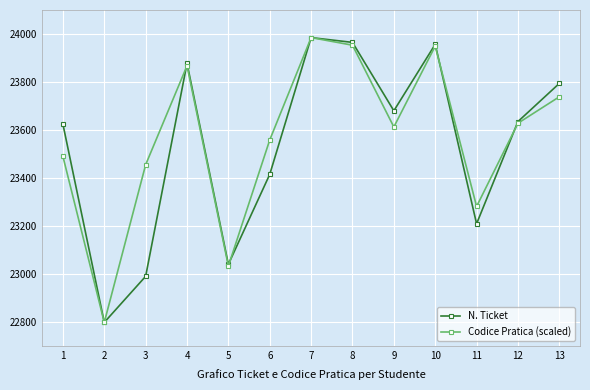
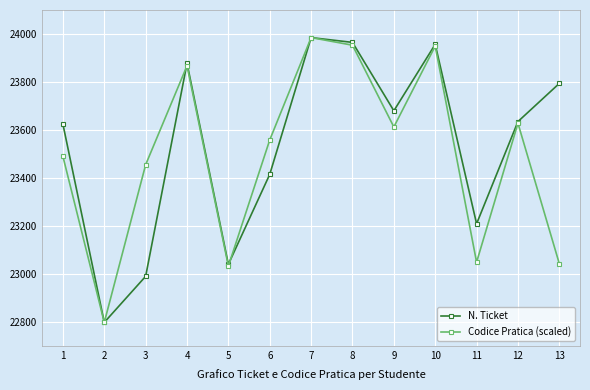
Codice Pratica (scaled), 11: 23280 -> 23050
Codice Pratica (scaled), 13: 23740 -> 23040
